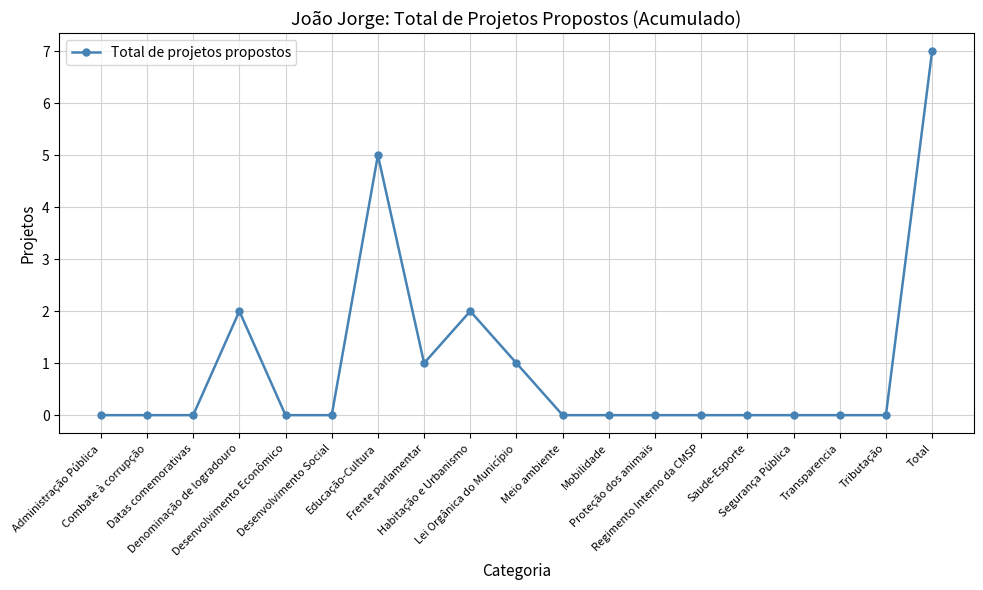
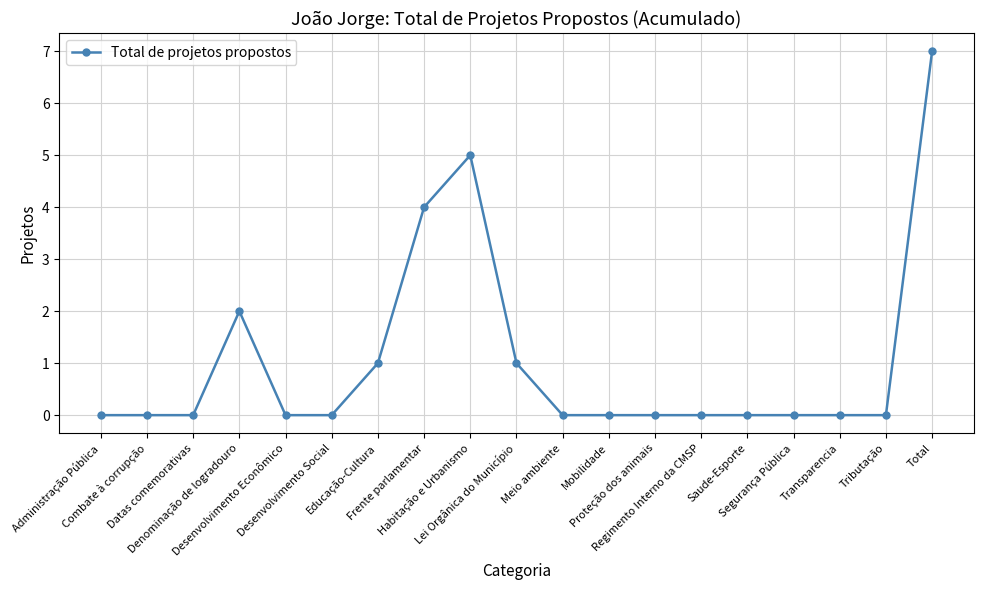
Educação-Cultura: 5 -> 1
Frente parlamentar: 1 -> 4
Habitação e Urbanismo: 2 -> 5
